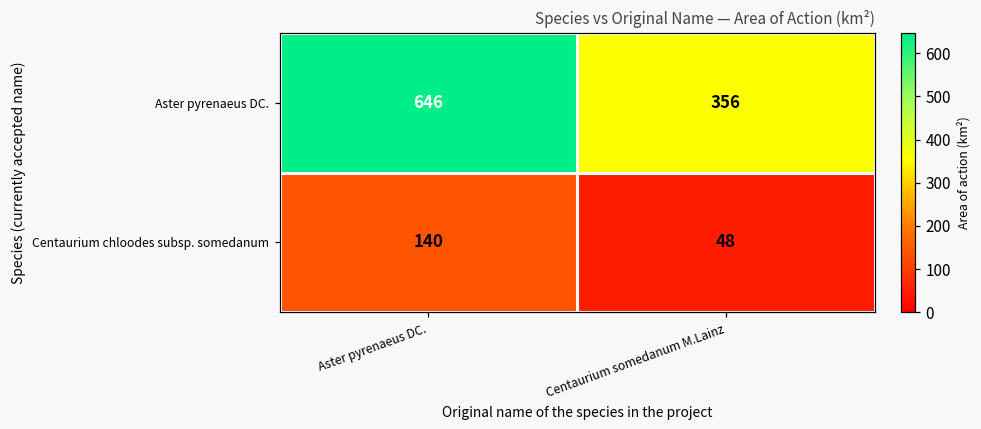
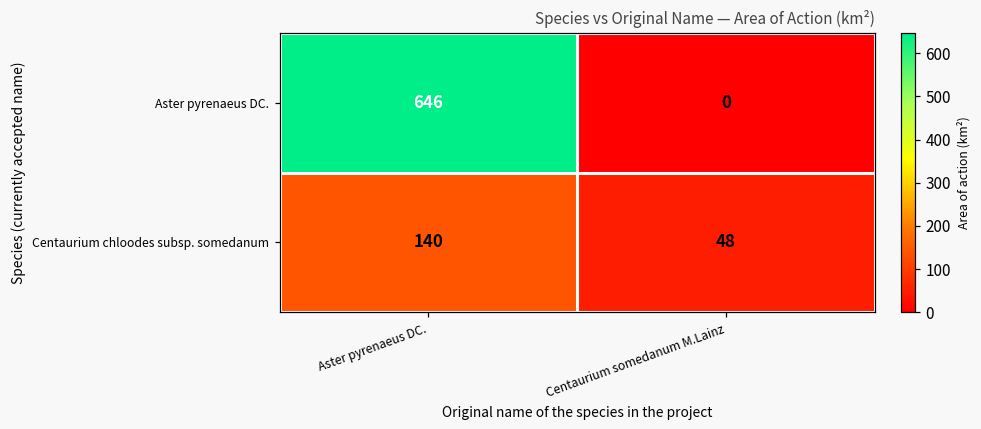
Aster pyrenaeus DC., Centaurium somedanum M.Lainz: 356 -> 0
